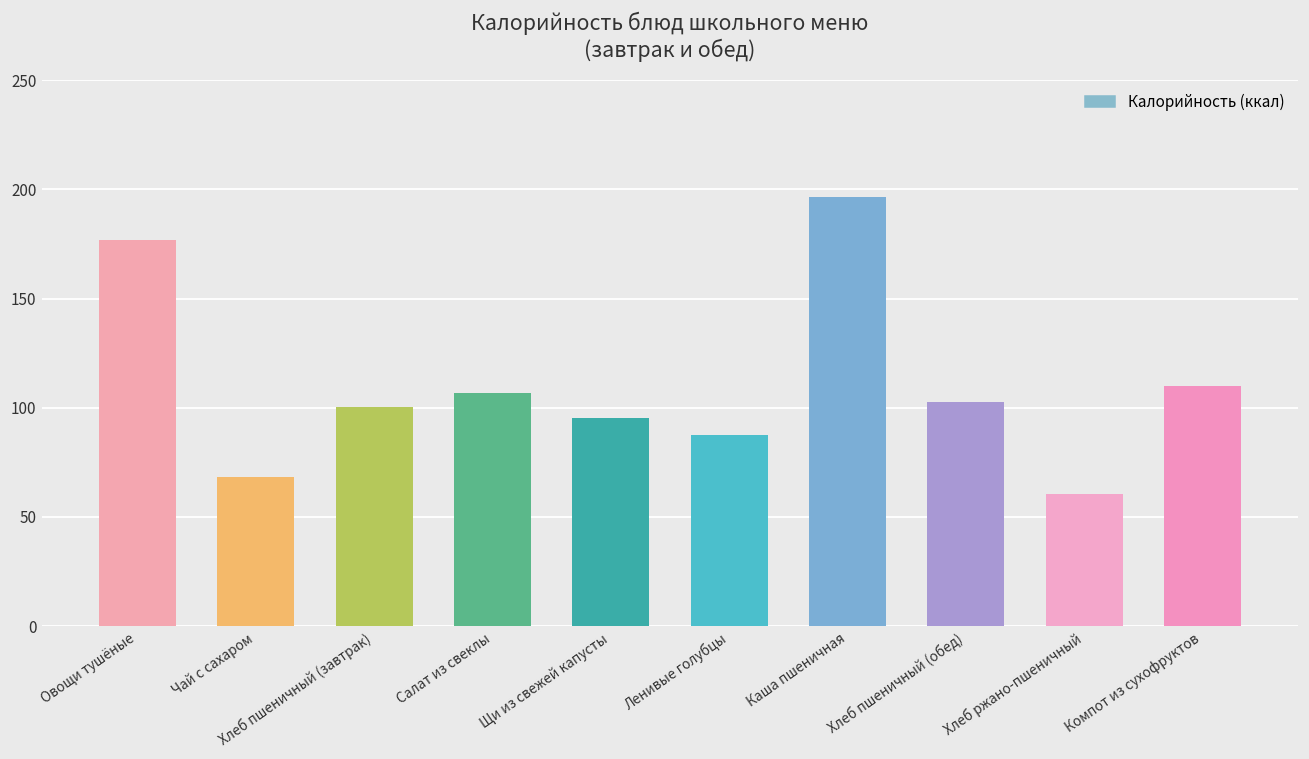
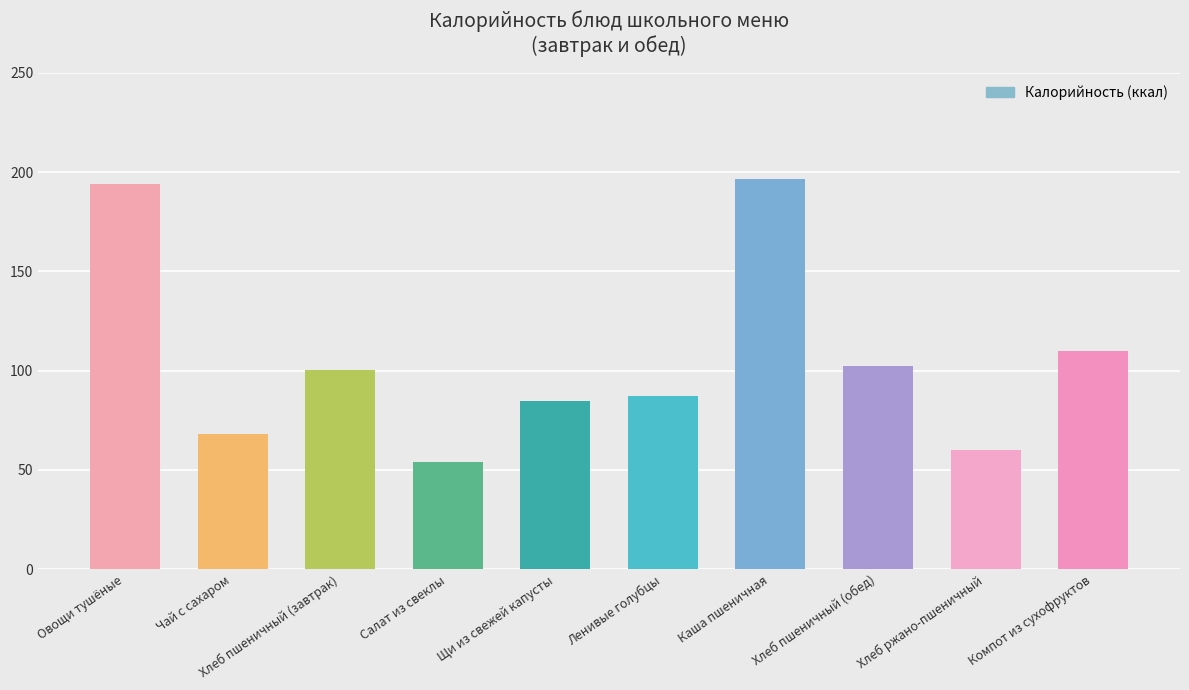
Овощи тушёные: 177 -> 194
Салат из свеклы: 107 -> 54
Щи из свежей капусты: 95 -> 85
